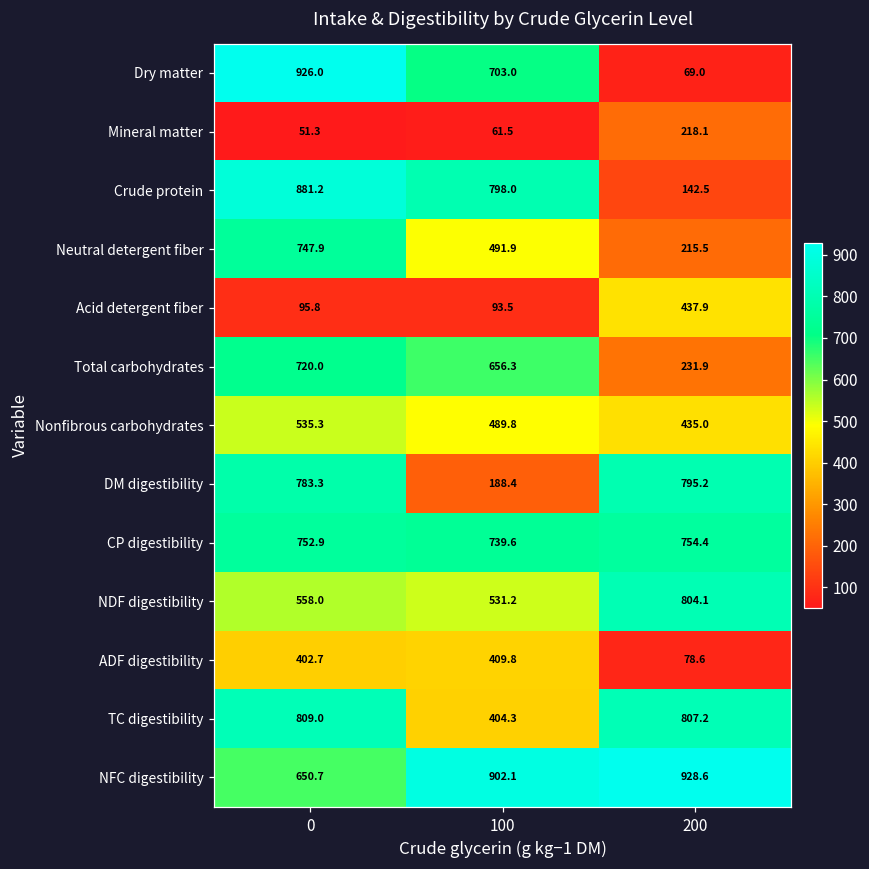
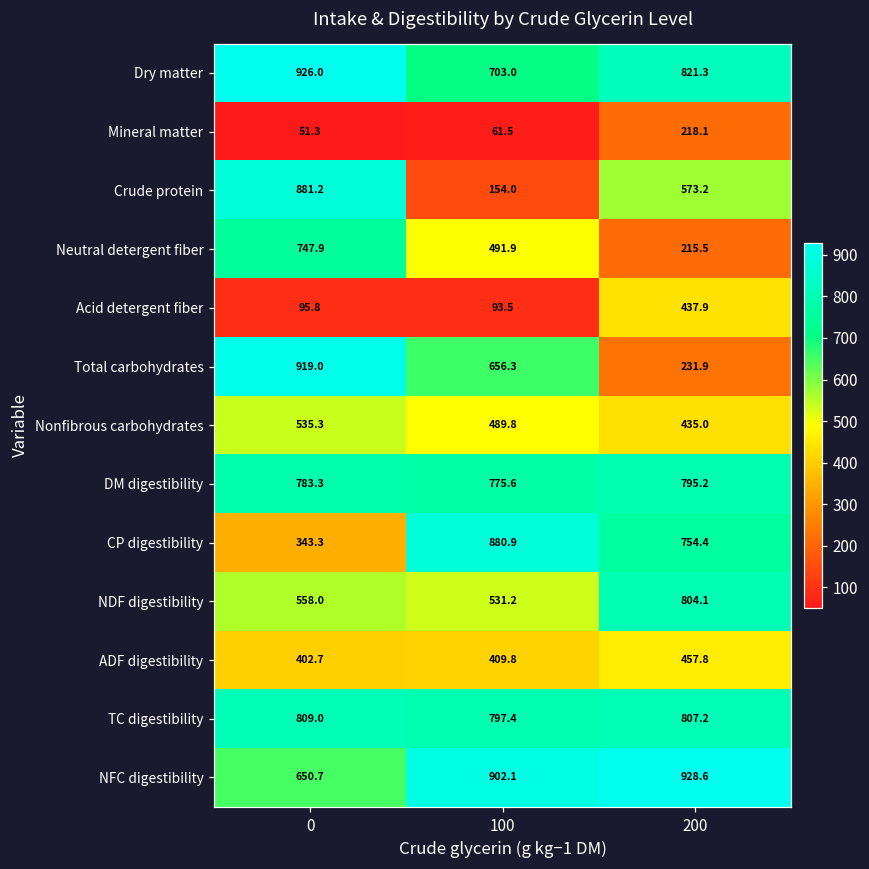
Dry matter, 200: 69.0 -> 821.3
Crude protein, 100: 798.0 -> 154.0
Crude protein, 200: 142.5 -> 573.2
Total carbohydrates, 0: 720.0 -> 919.0
DM digestibility, 100: 188.4 -> 775.6
CP digestibility, 0: 752.9 -> 343.3
CP digestibility, 100: 739.6 -> 880.9
ADF digestibility, 200: 78.6 -> 457.8
TC digestibility, 100: 404.3 -> 797.4
